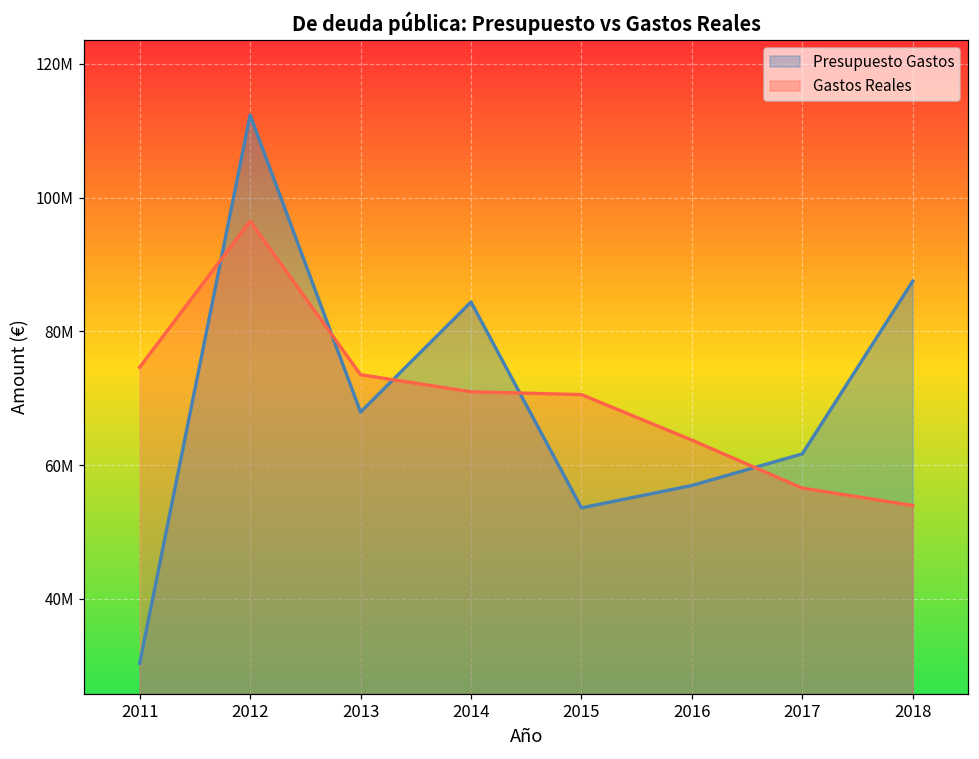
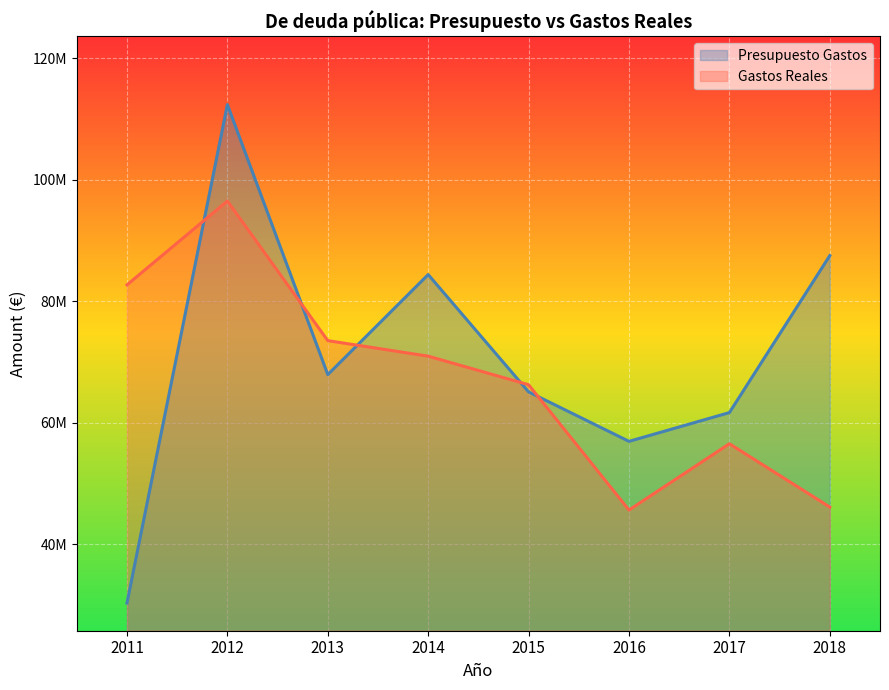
Gastos Reales, 2011: 75000000 -> 83000000
Presupuesto Gastos, 2015: 54000000 -> 65000000
Gastos Reales, 2015: 71000000 -> 66000000
Gastos Reales, 2016: 64000000 -> 46000000
Gastos Reales, 2018: 54000000 -> 46000000
